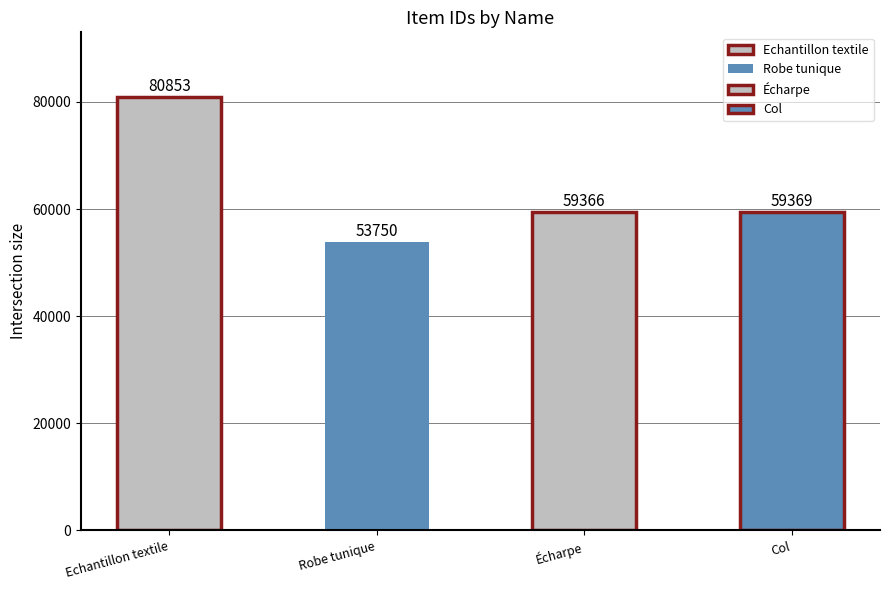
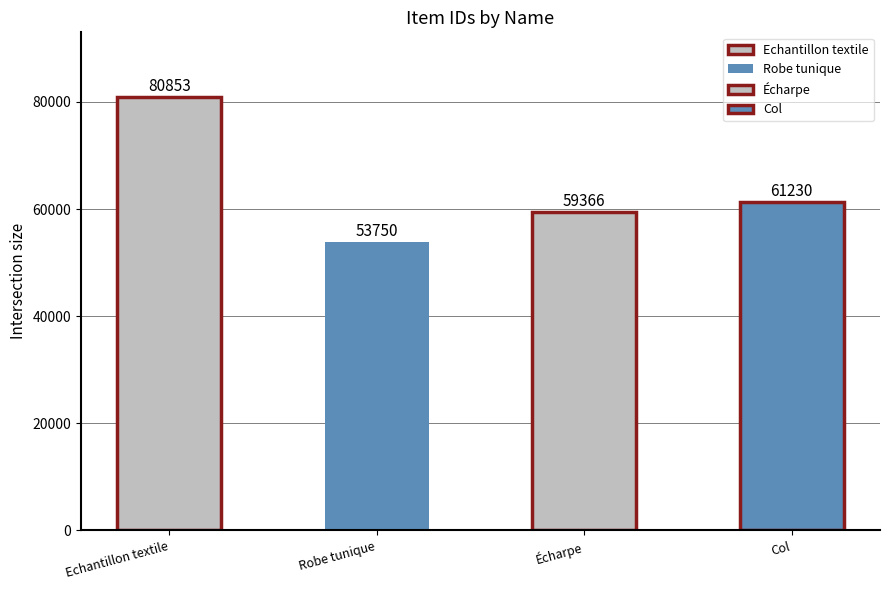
Col: 59369 -> 61230
